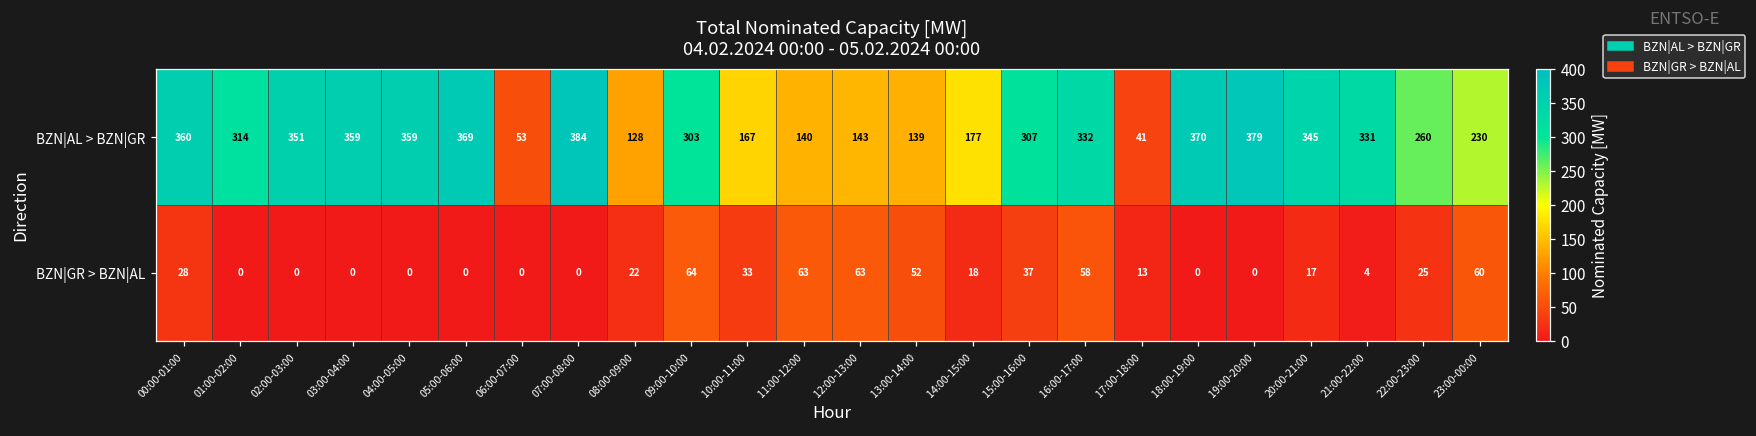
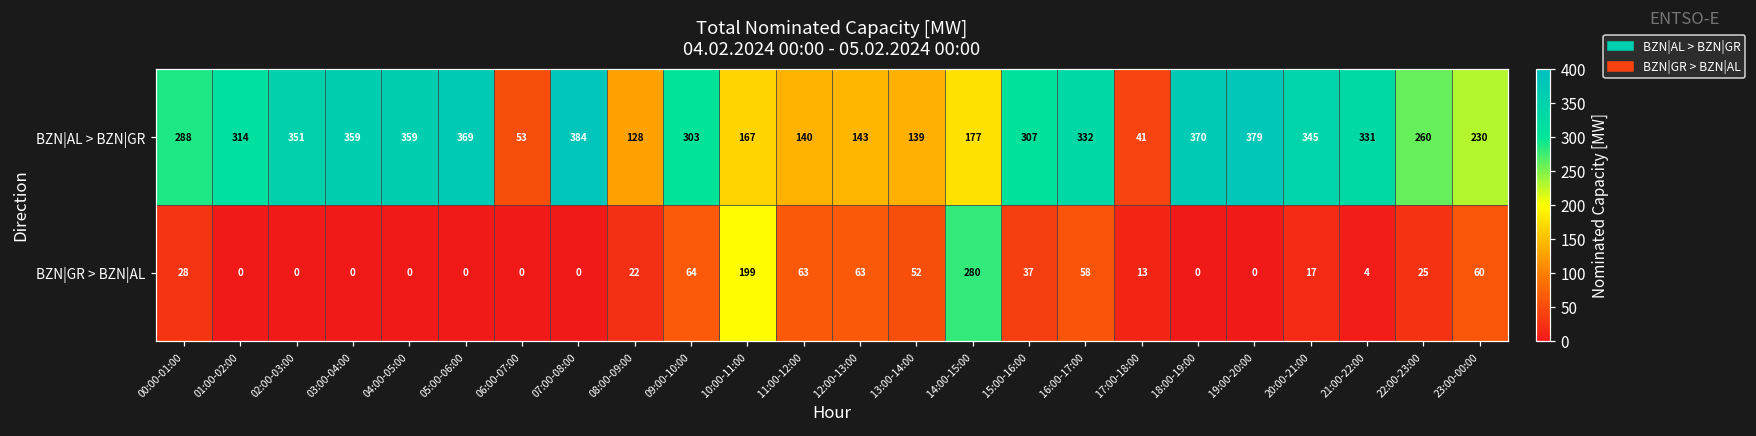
BZN|AL > BZN|GR, 00:00-01:00: 360 -> 288
BZN|GR > BZN|AL, 10:00-11:00: 33 -> 199
BZN|GR > BZN|AL, 14:00-15:00: 18 -> 280
